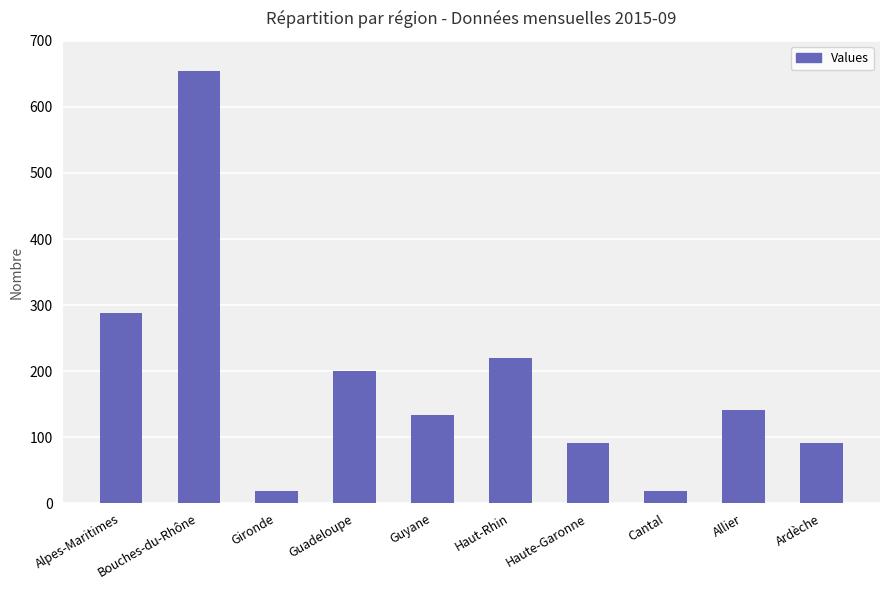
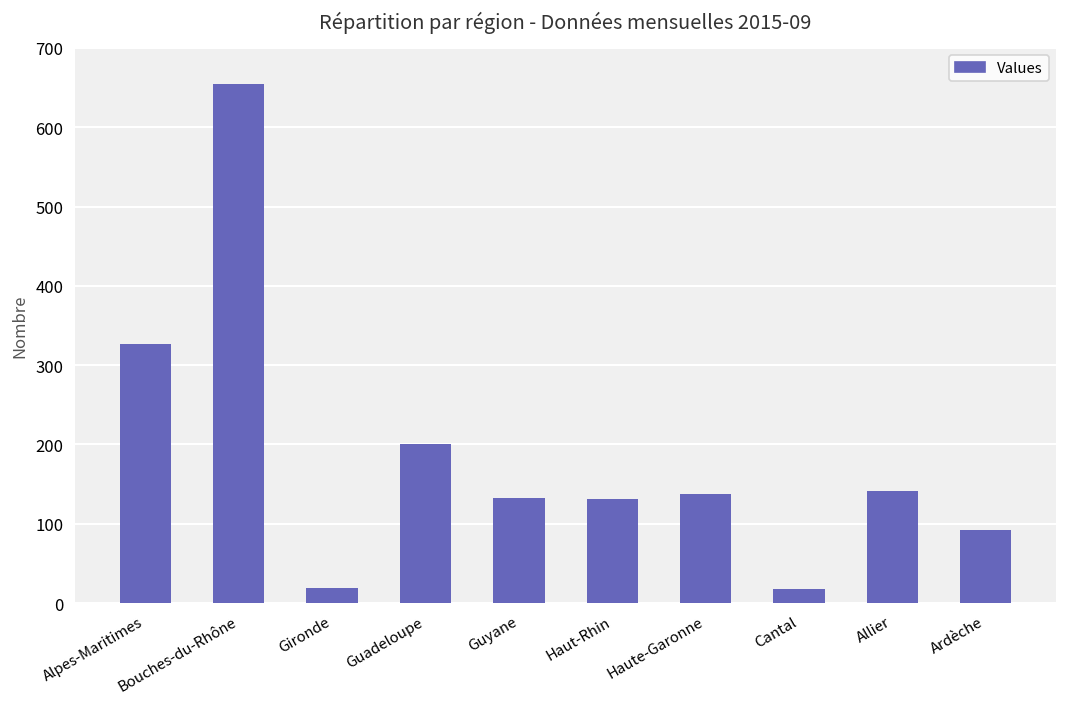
Alpes-Maritimes: 290 -> 330
Haut-Rhin: 220 -> 130
Haute-Garonne: 90 -> 140
